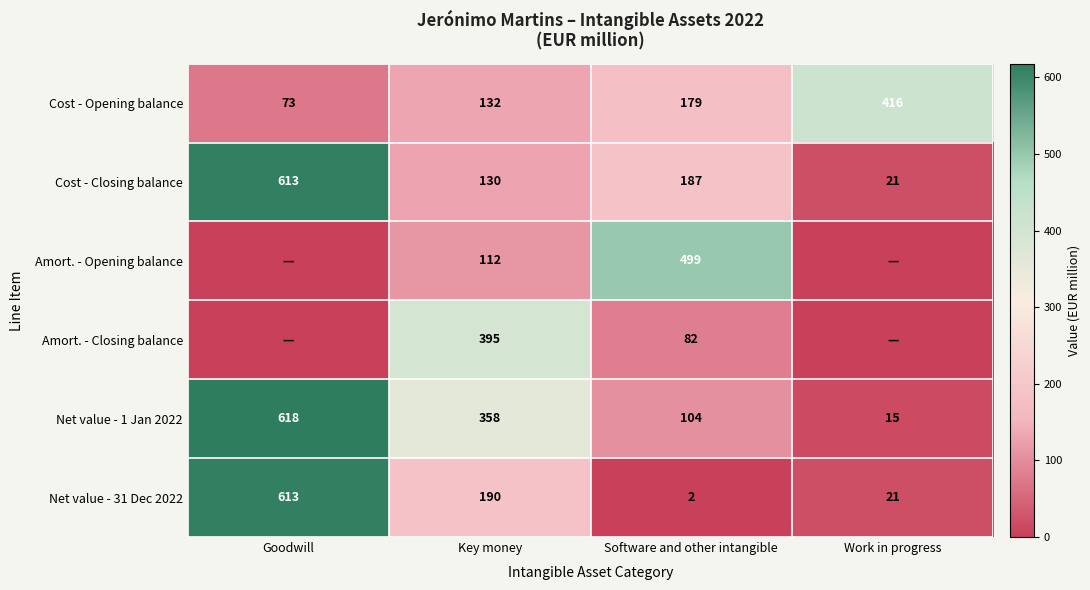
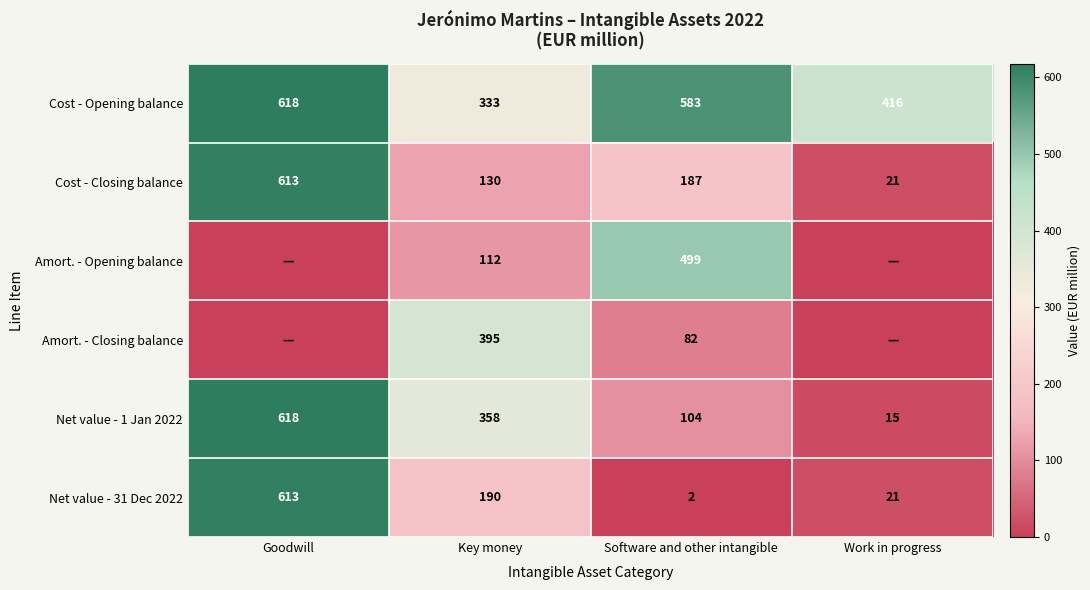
Cost - Opening balance, Goodwill: 73 -> 618
Cost - Opening balance, Key money: 132 -> 333
Cost - Opening balance, Software and other intangible: 179 -> 583
